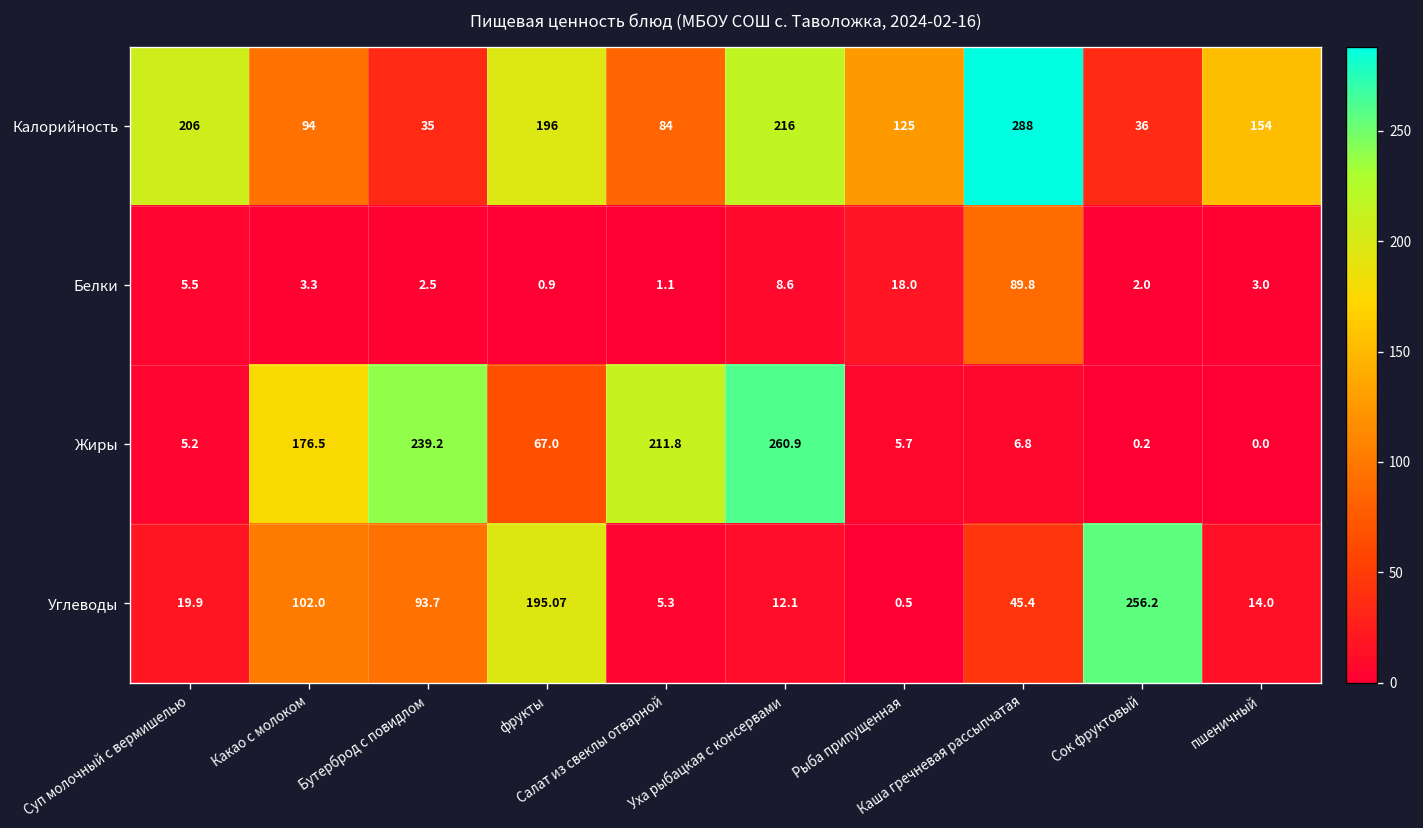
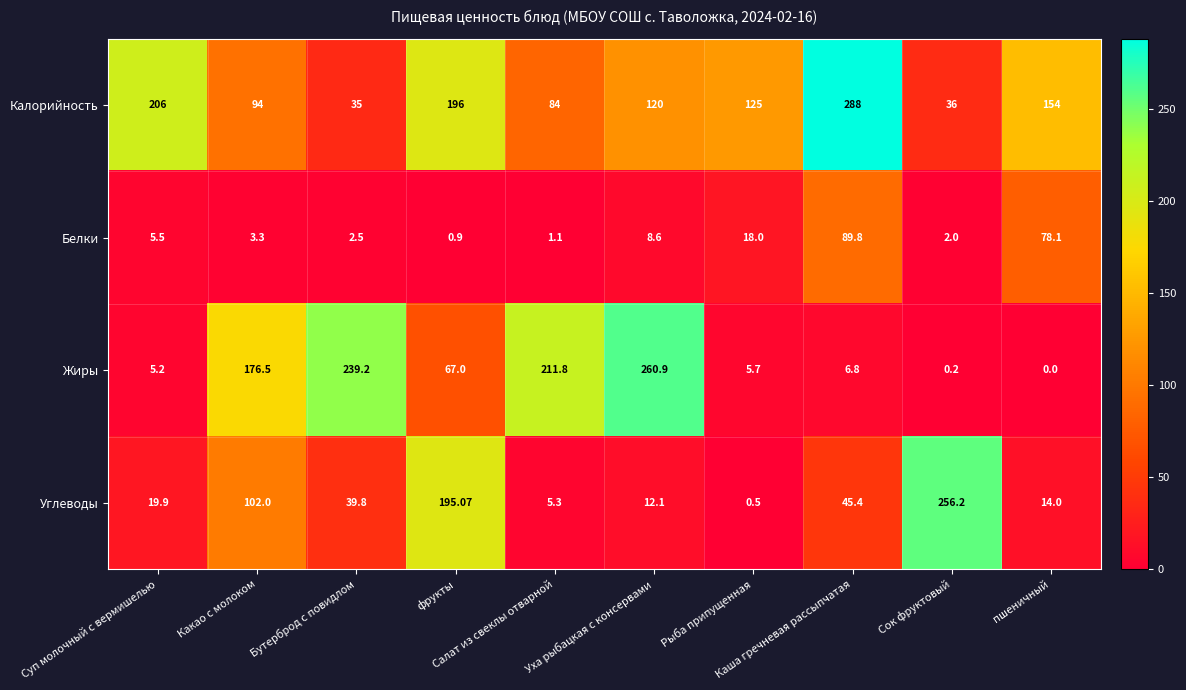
Калорийность, Уха рыбацкая с консервами: 216 -> 120
Белки, пшеничный: 3.0 -> 78.1
Углеводы, Бутерброд с повидлом: 93.7 -> 39.8
